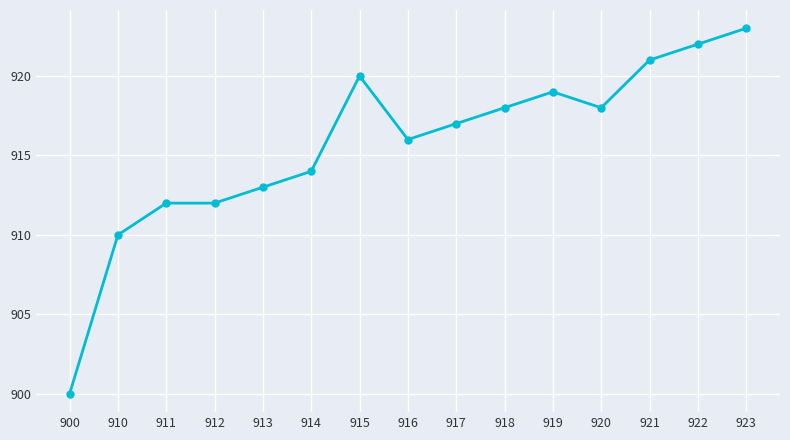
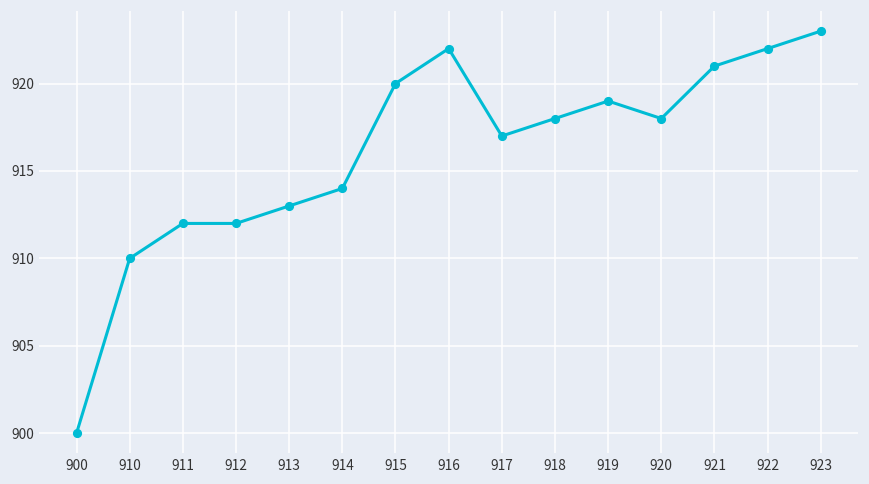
916: 916 -> 922
